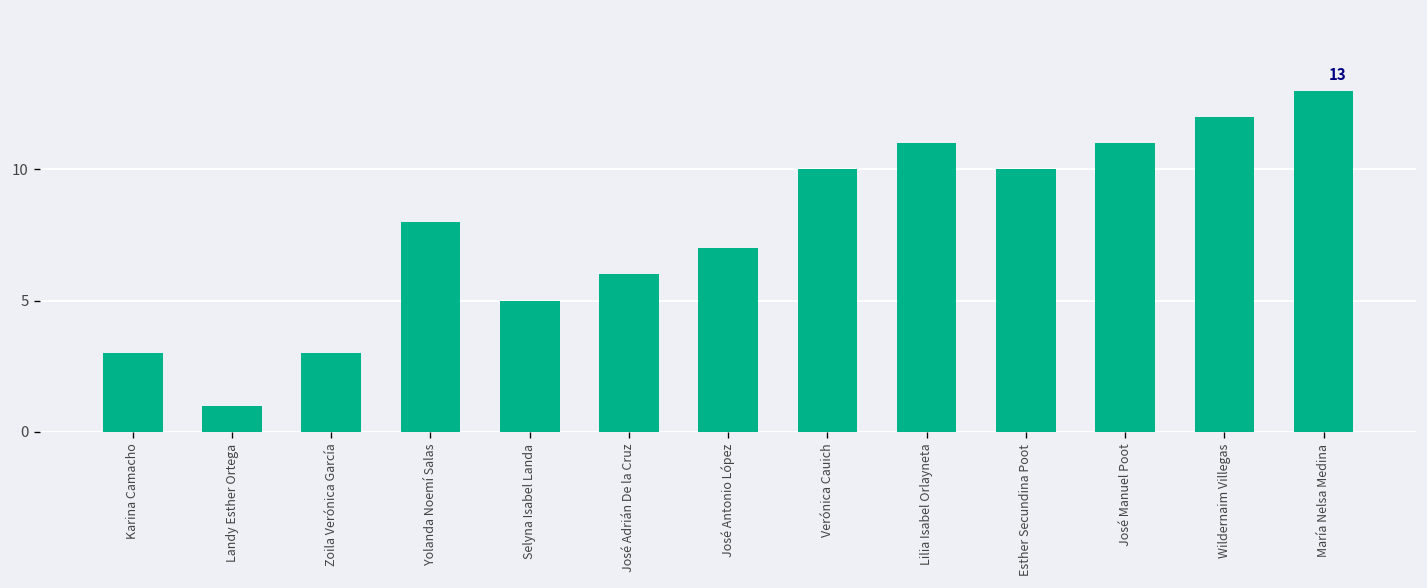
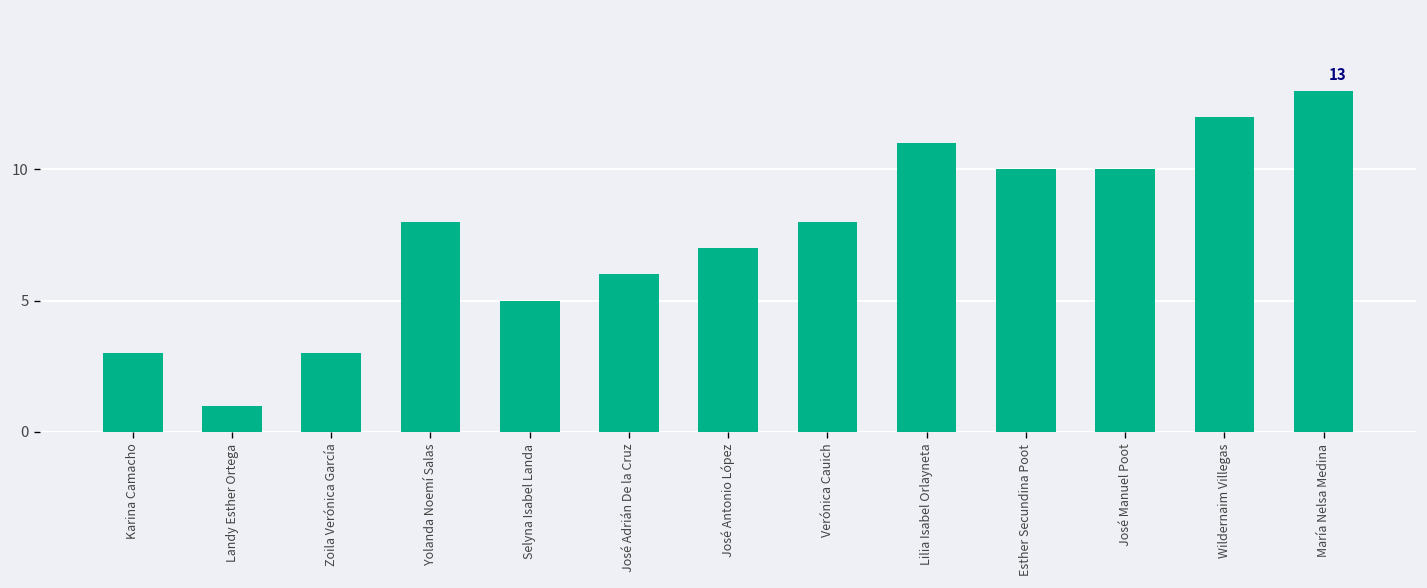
Verónica Cauich: 10 -> 8
José Manuel Poot: 11 -> 10
